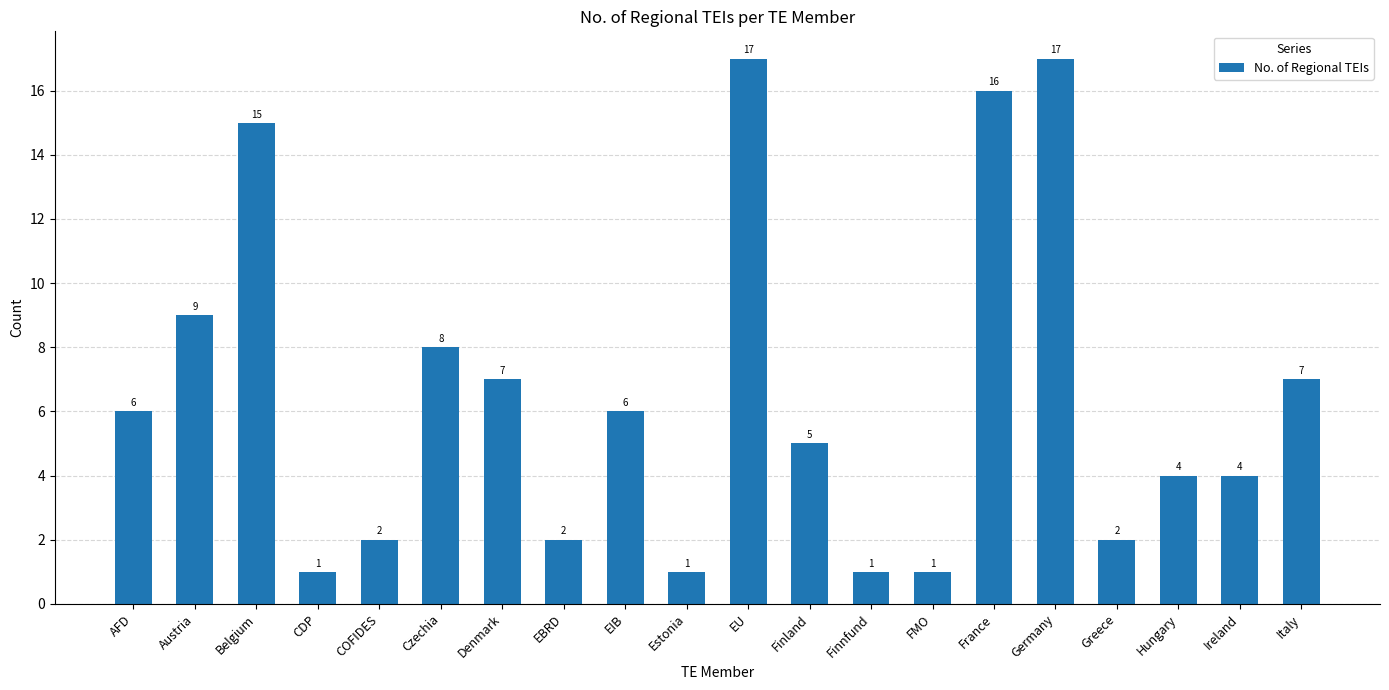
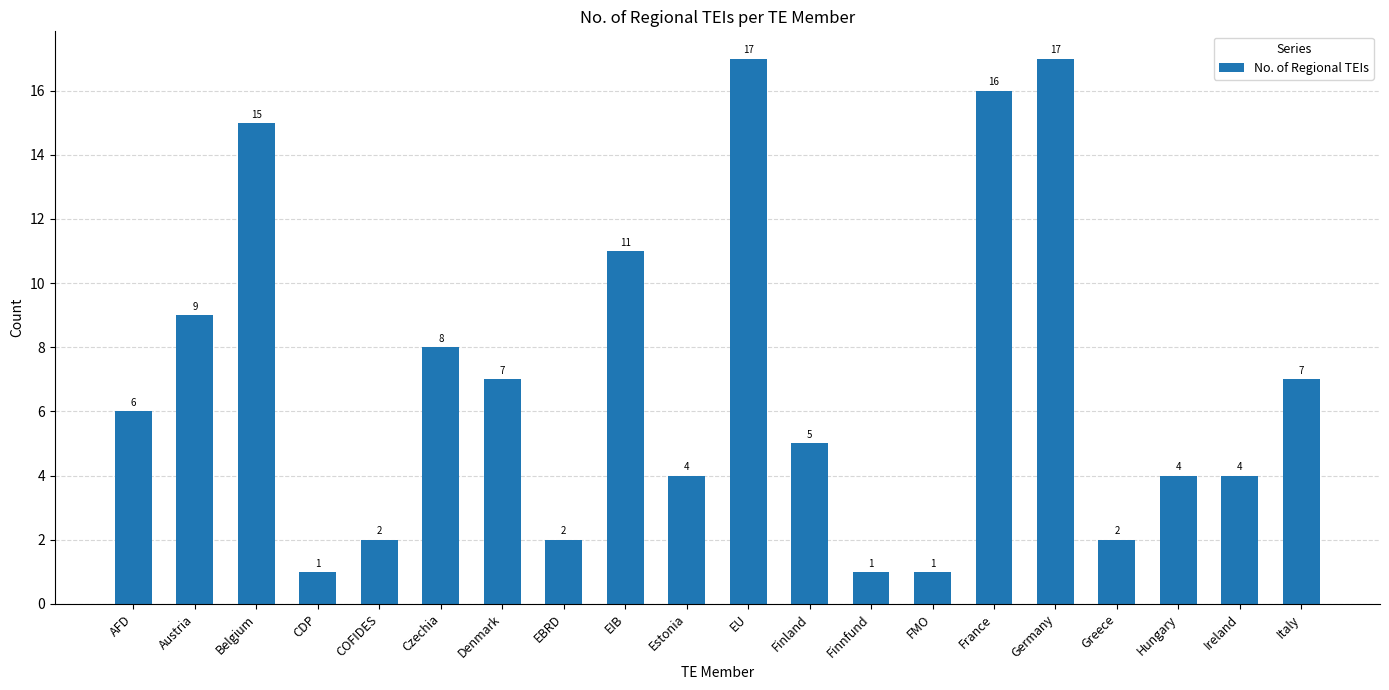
EIB: 6 -> 11
Estonia: 1 -> 4
